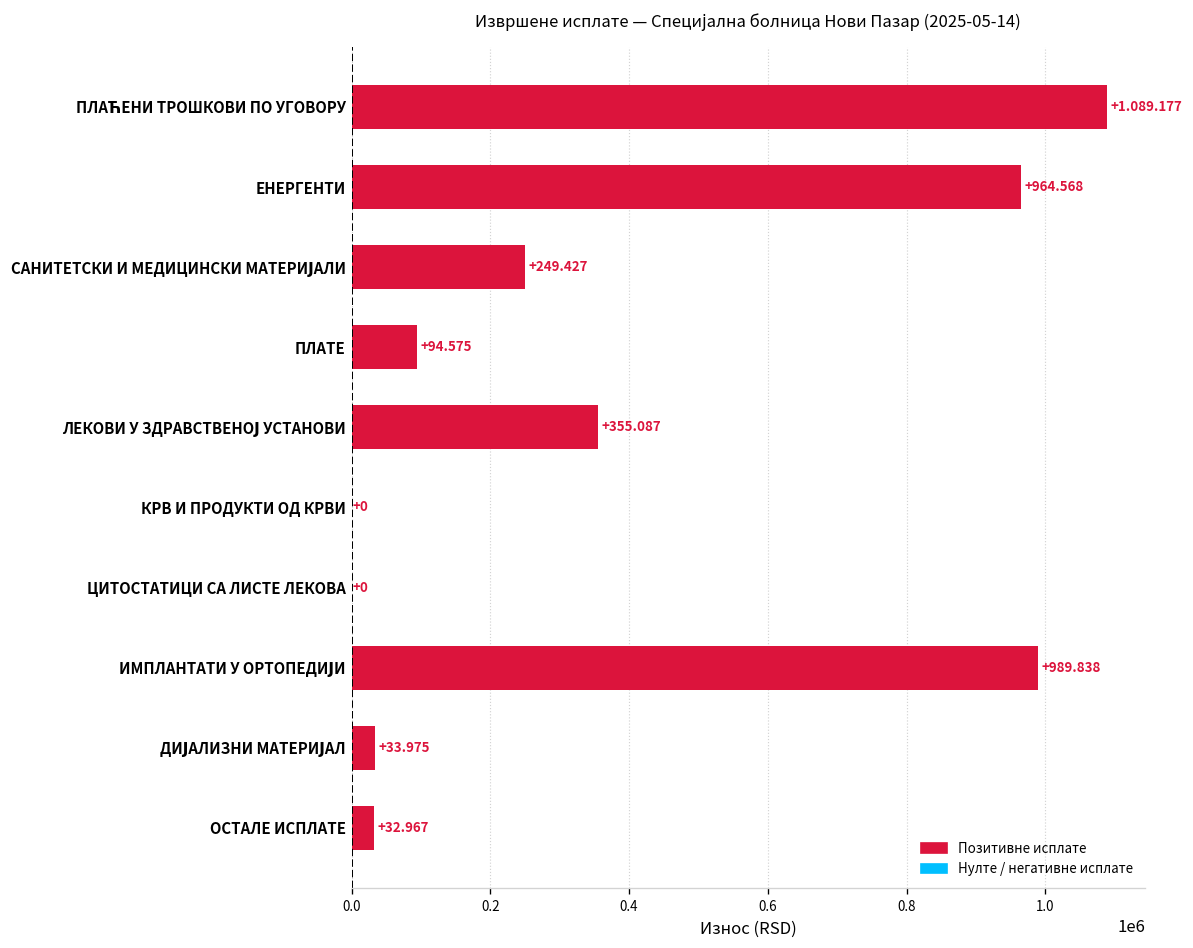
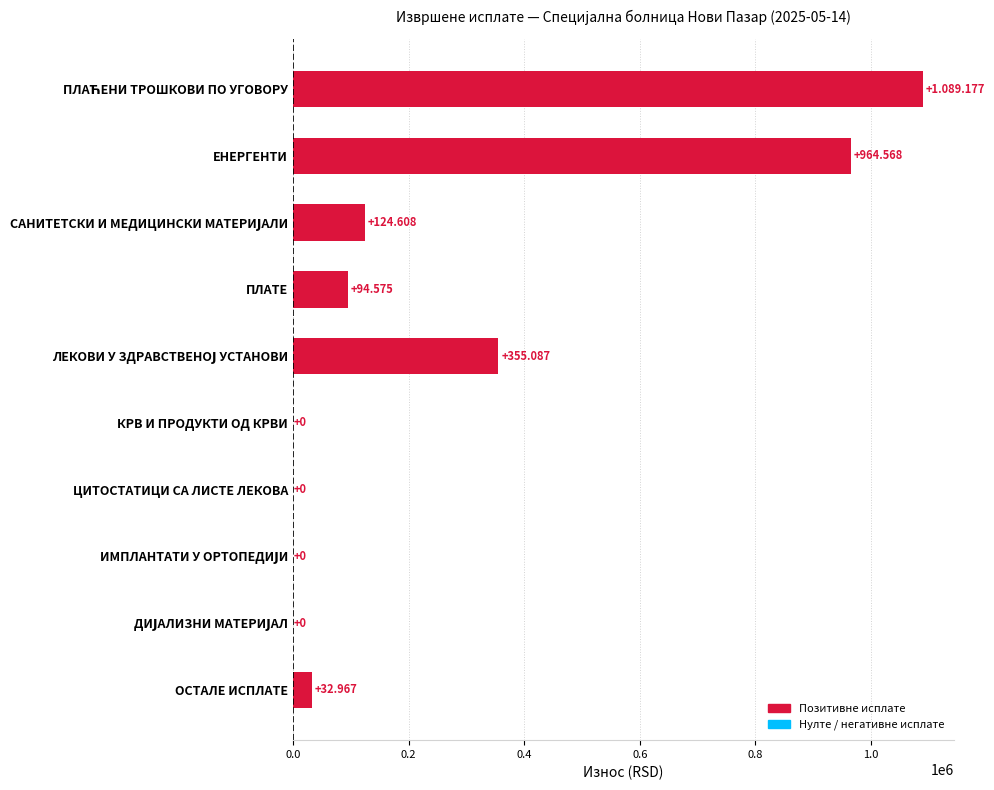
САНИТЕТСКИ И МЕДИЦИНСКИ МАТЕРИЈАЛИ: +249.427 -> +124.608
ИМПЛАНТАТИ У ОРТОПЕДИЈИ: +989.838 -> +0
ДИЈАЛИЗНИ МАТЕРИЈАЛ: +33.975 -> +0
